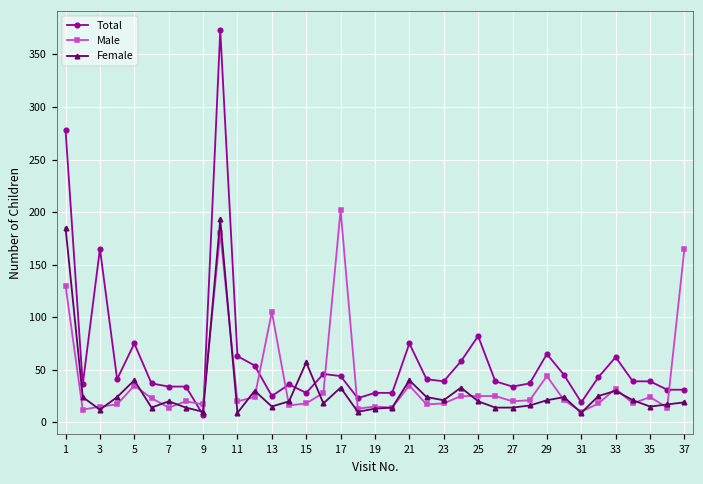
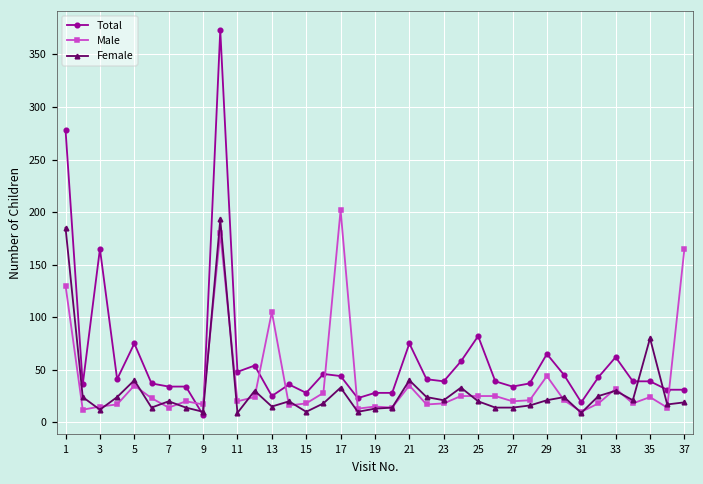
Total, 11: 60 -> 50
Female, 15: 60 -> 10
Female, 35: 20 -> 80
